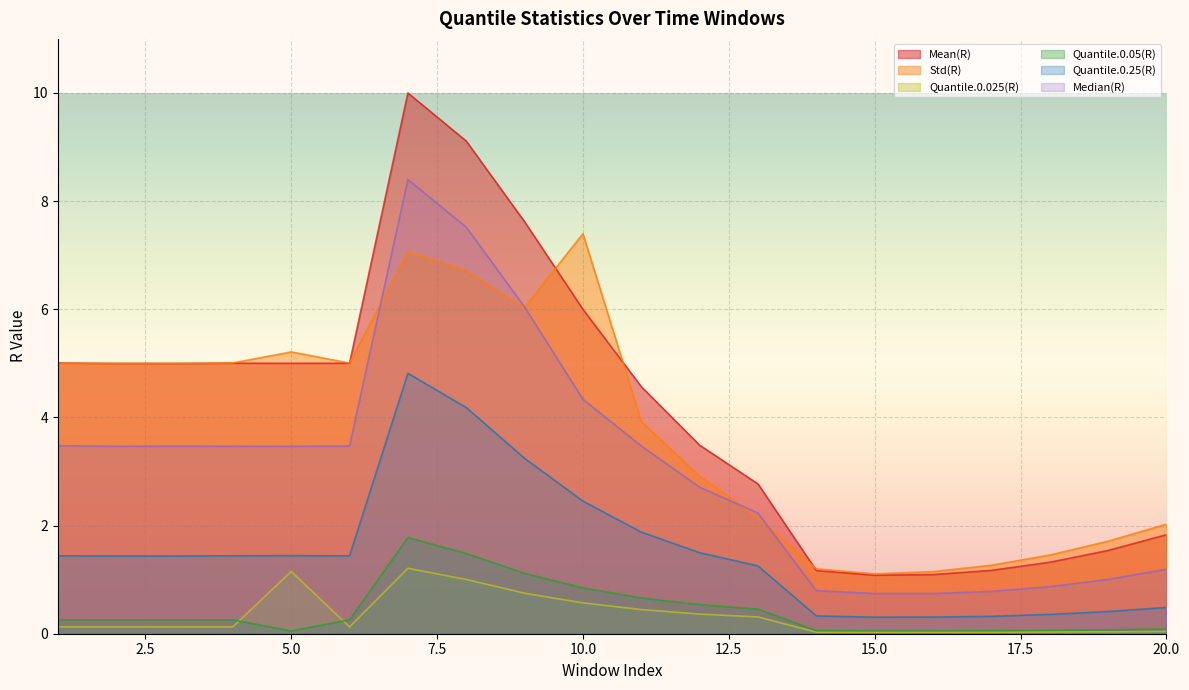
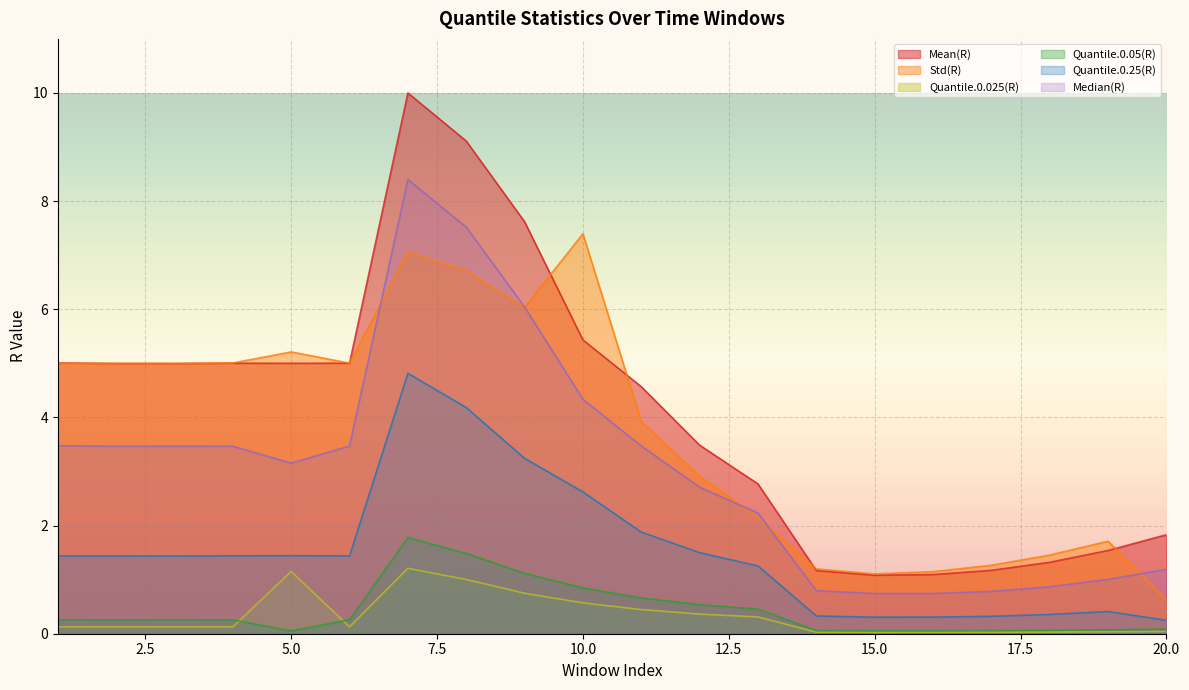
Median(R), 5.0: 3.5 -> 3.2
Mean(R), 10.0: 6.0 -> 5.4
Quantile.0.25(R), 10.0: 2.5 -> 2.6
Std(R), 20.0: 2.0 -> 0.6
Quantile.0.25(R), 20.0: 0.5 -> 0.2
